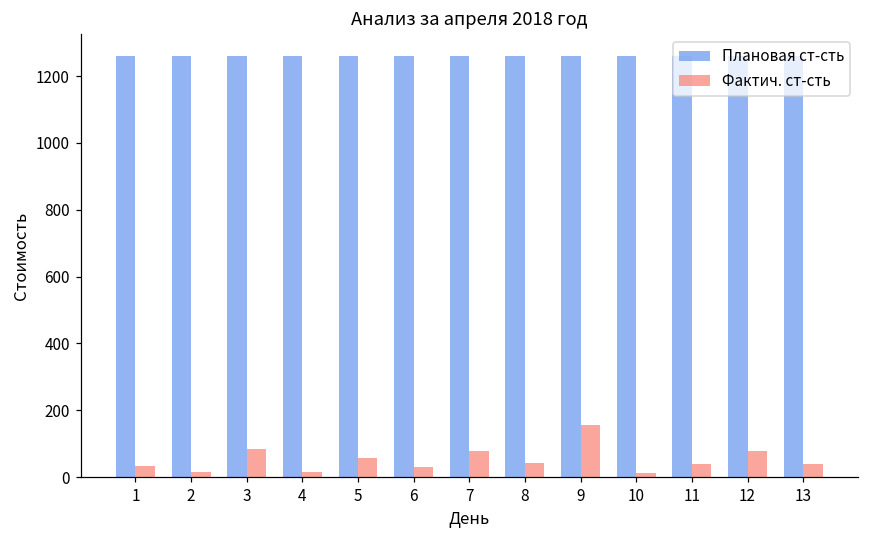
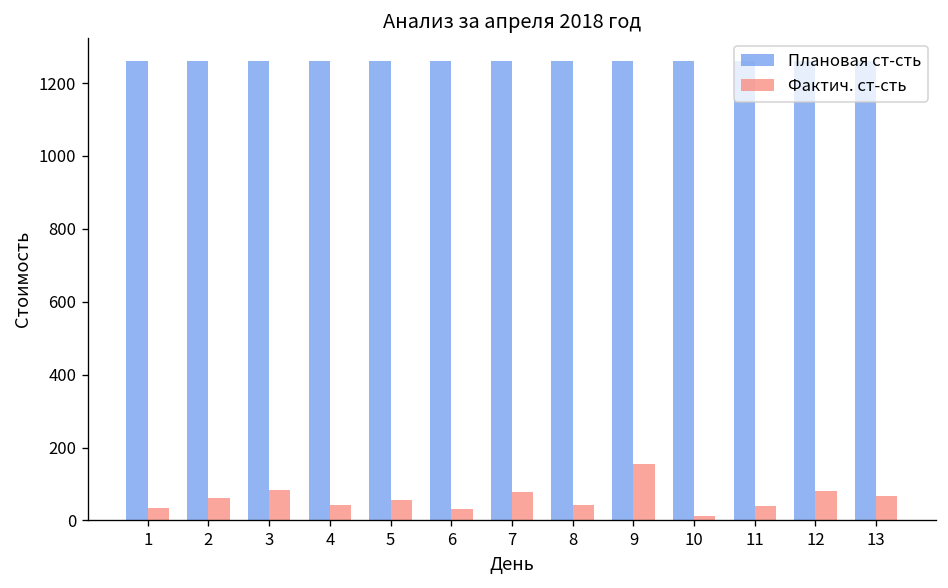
Фактич. ст-сть, 2: 20 -> 60
Фактич. ст-сть, 4: 10 -> 40
Фактич. ст-сть, 13: 40 -> 70
